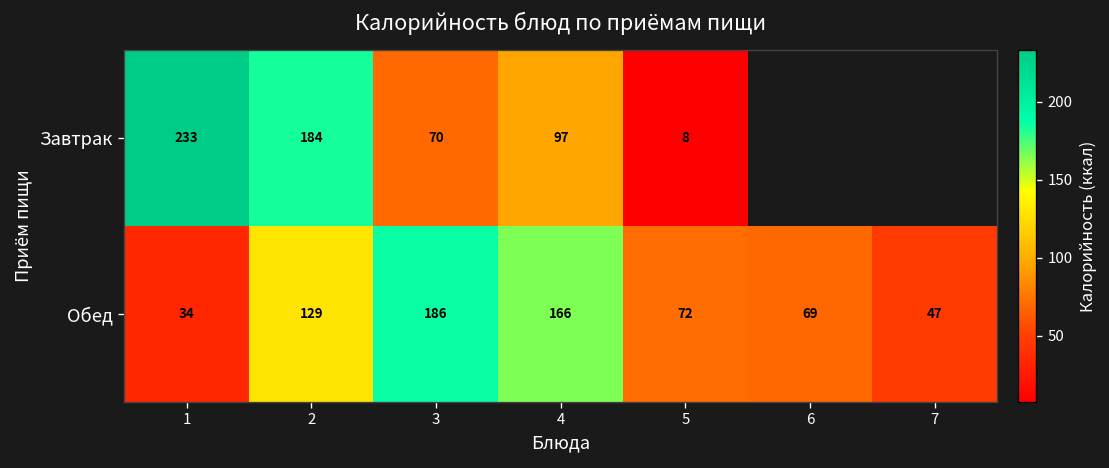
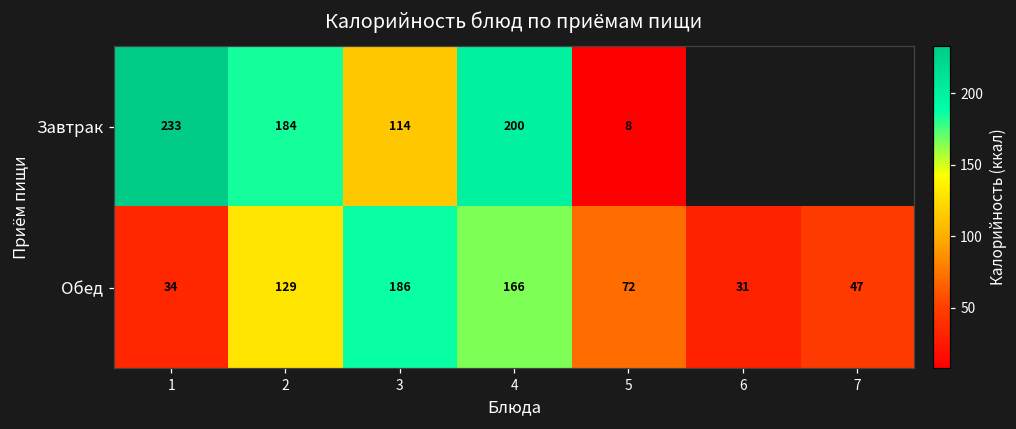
Завтрак, 3: 70 -> 114
Завтрак, 4: 97 -> 200
Обед, 6: 69 -> 31
